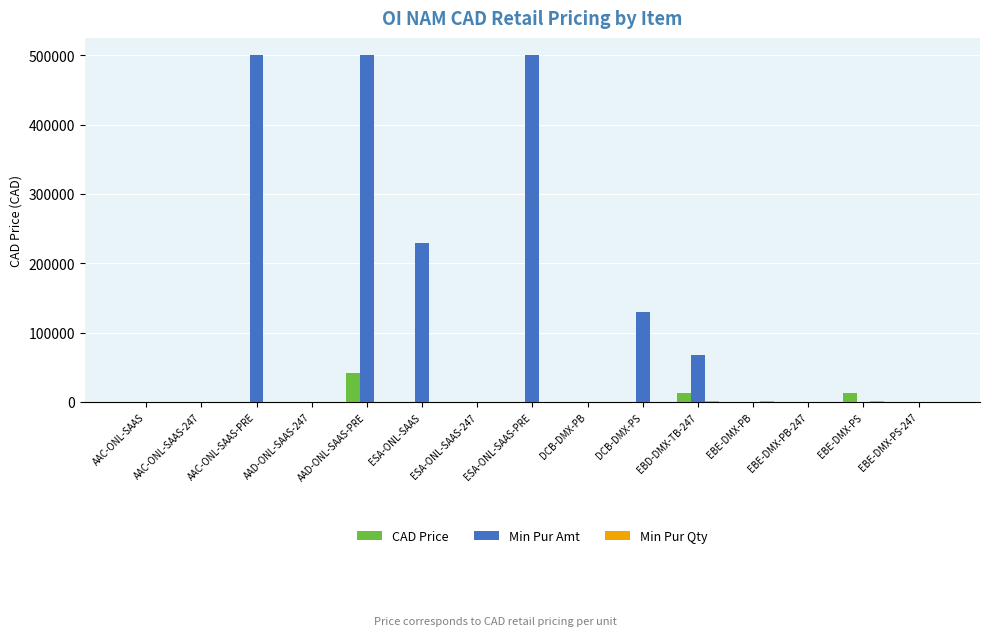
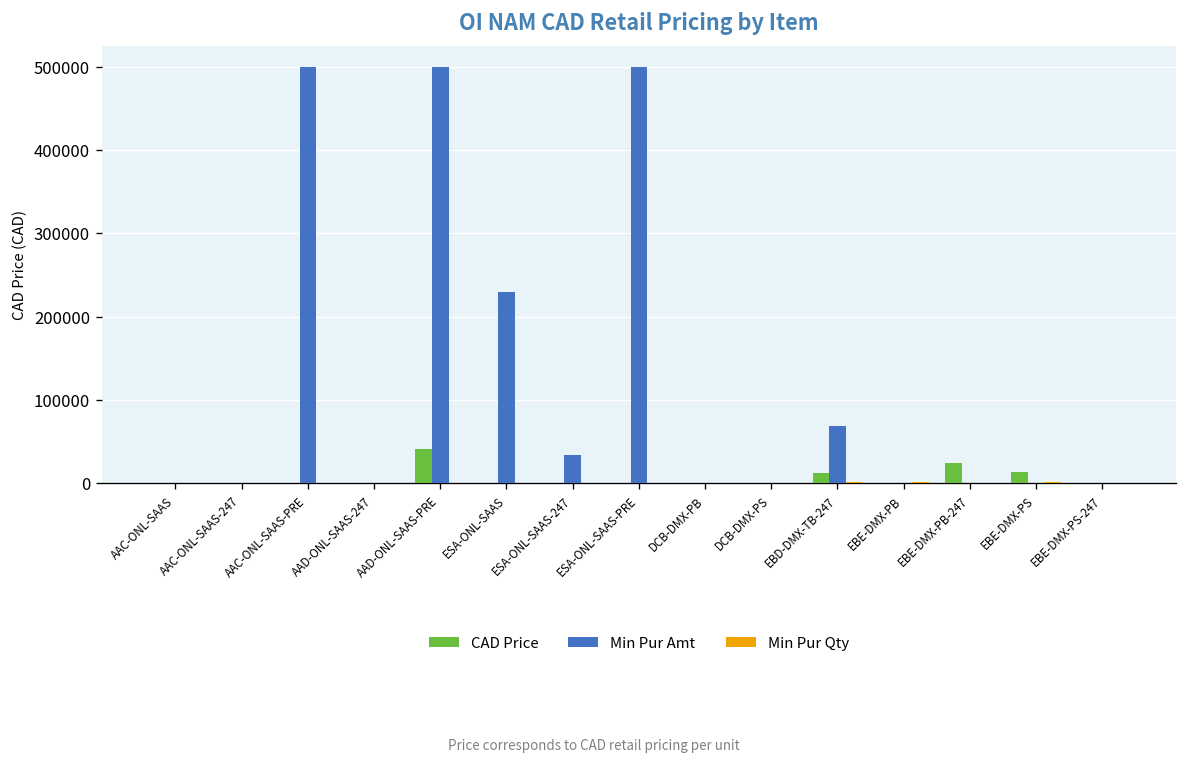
Min Pur Amt, ESA-ONL-SAAS-247: 0 -> 30000
Min Pur Amt, DCB-DMX-PS: 130000 -> 0
CAD Price, EBE-DMX-PB-247: 0 -> 20000
